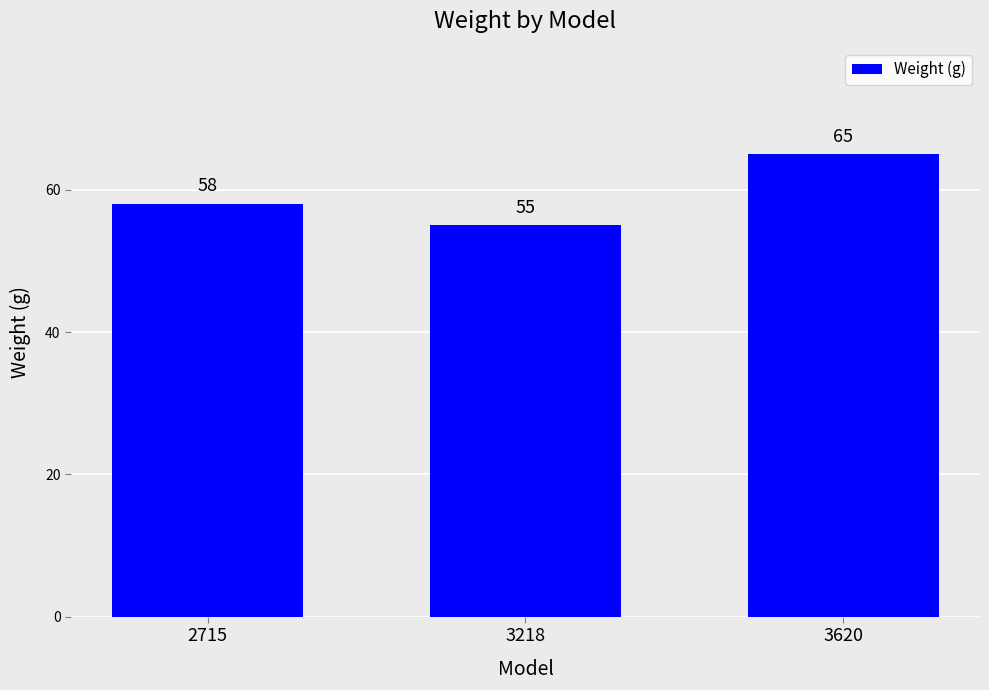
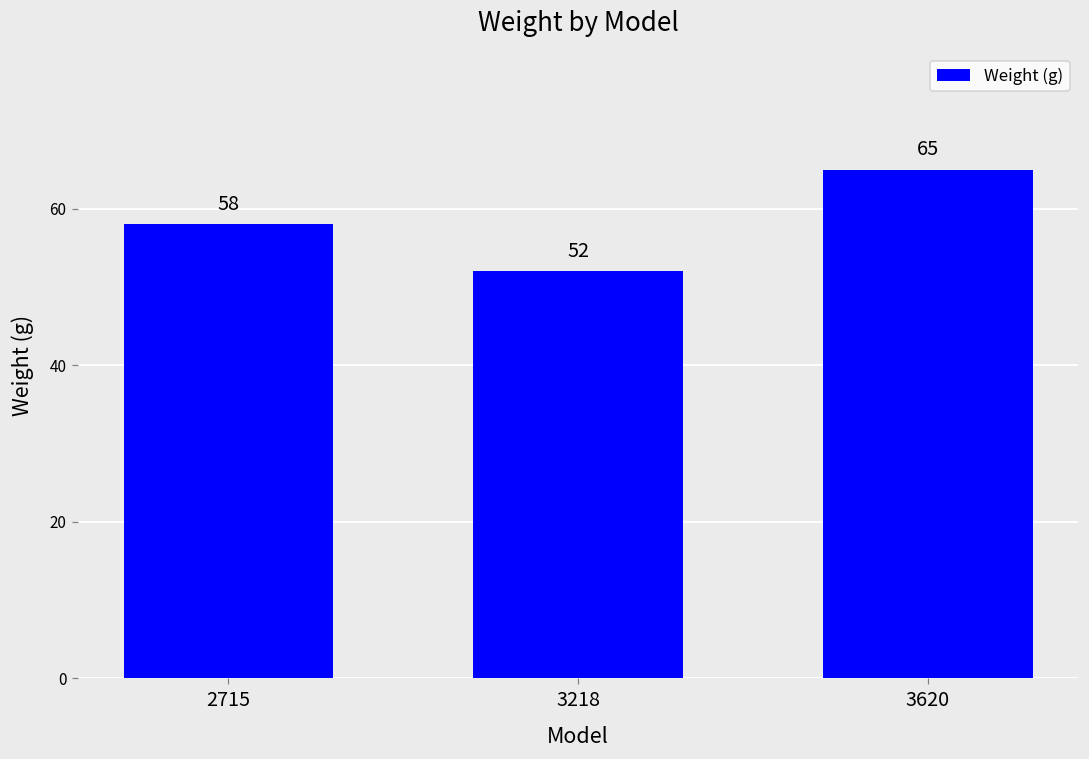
3218: 55 -> 52
